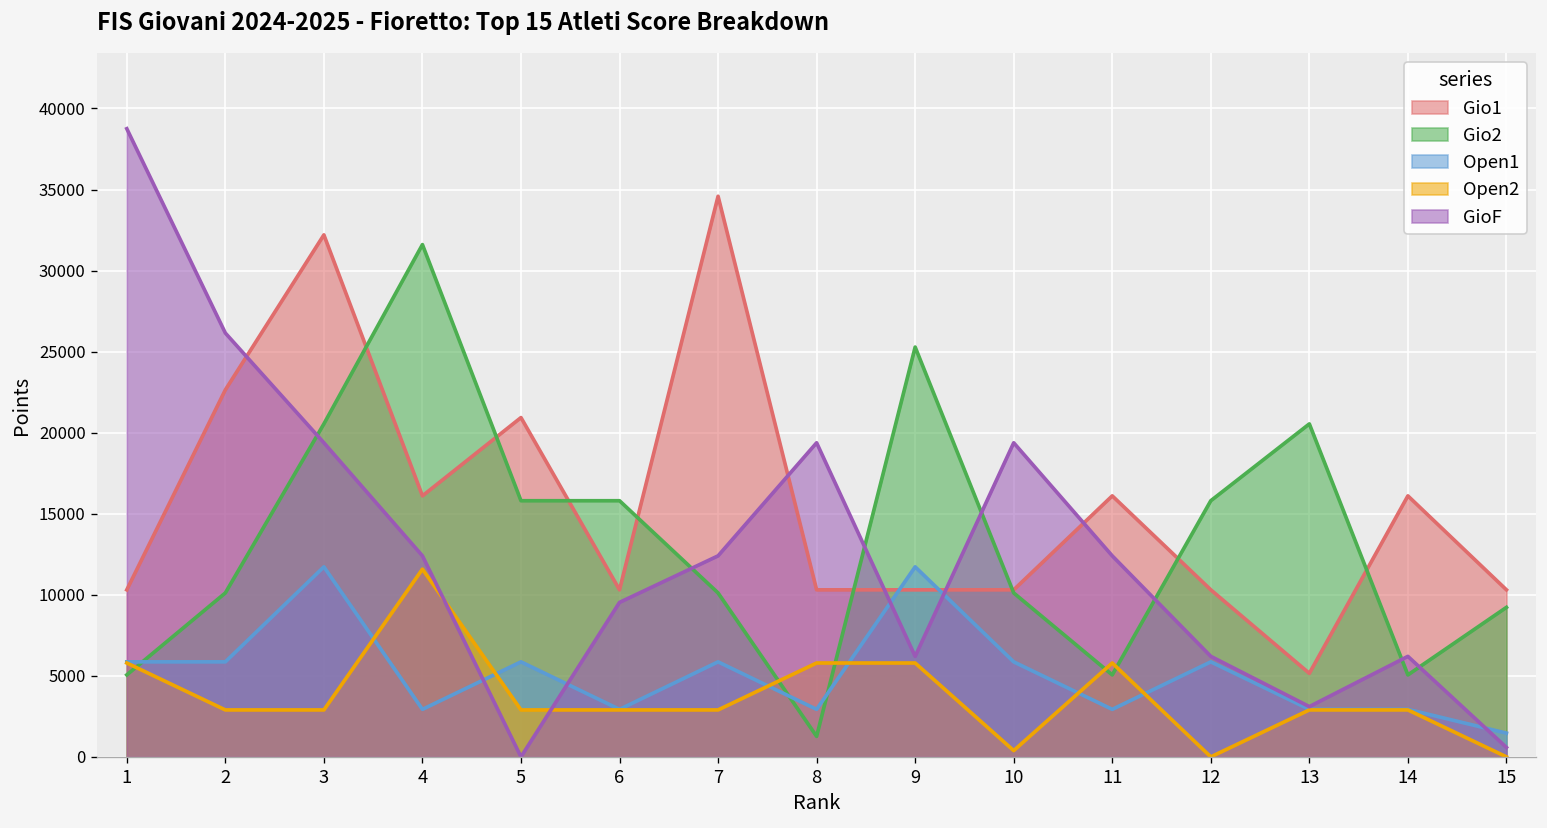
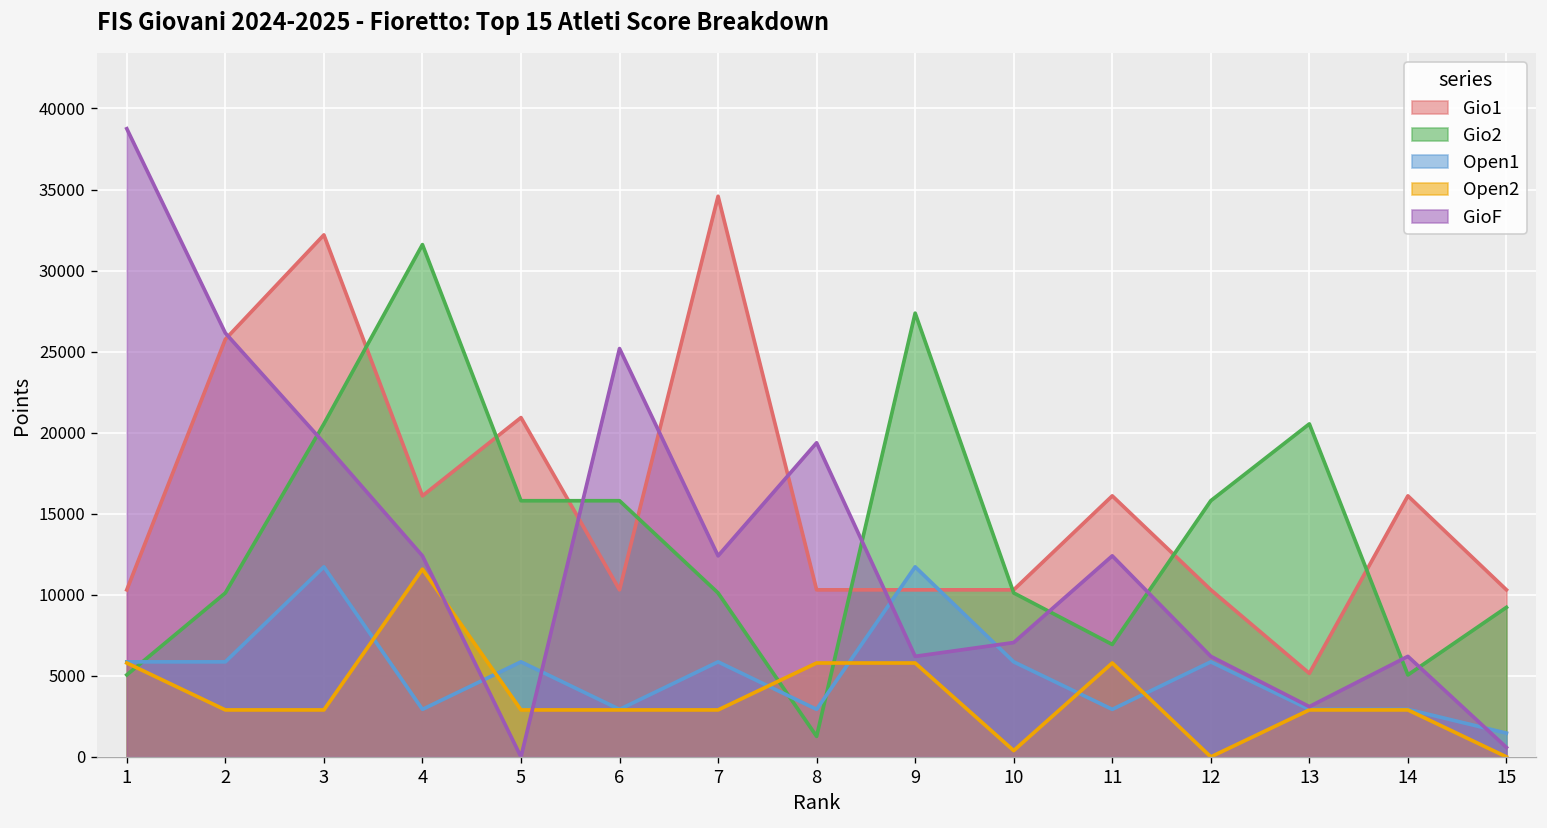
Gio1, 2: 22600 -> 25800
GioF, 6: 9500 -> 25200
Gio2, 9: 25300 -> 27400
GioF, 10: 19400 -> 7100
Gio2, 11: 5100 -> 6900
